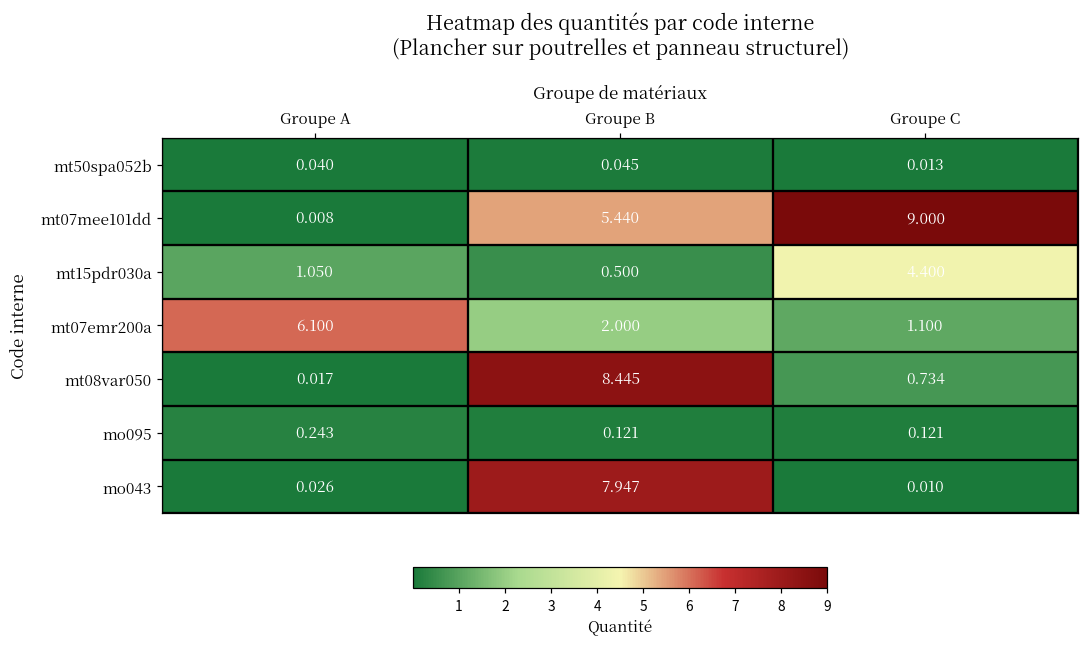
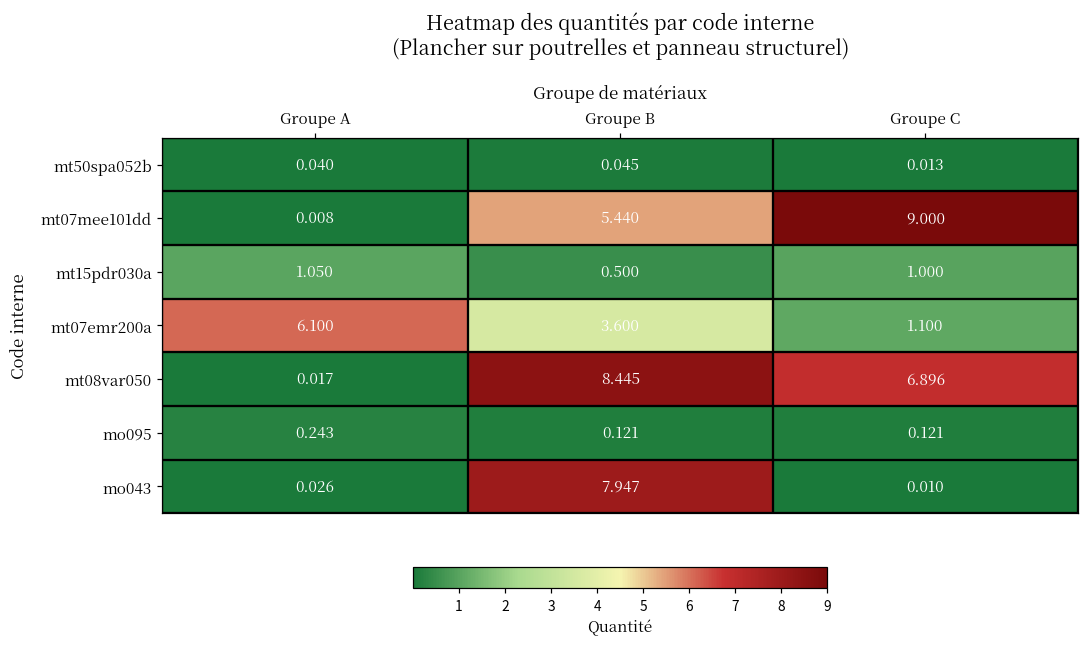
mt15pdr030a, Groupe C: 4.400 -> 1.000
mt07emr200a, Groupe B: 2.000 -> 3.600
mt08var050, Groupe C: 0.734 -> 6.896
